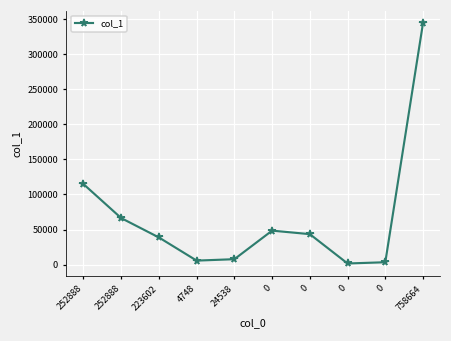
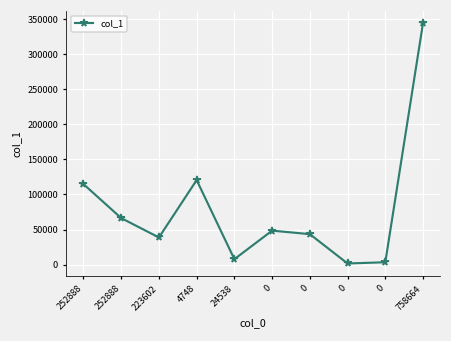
4748: 10000 -> 120000
